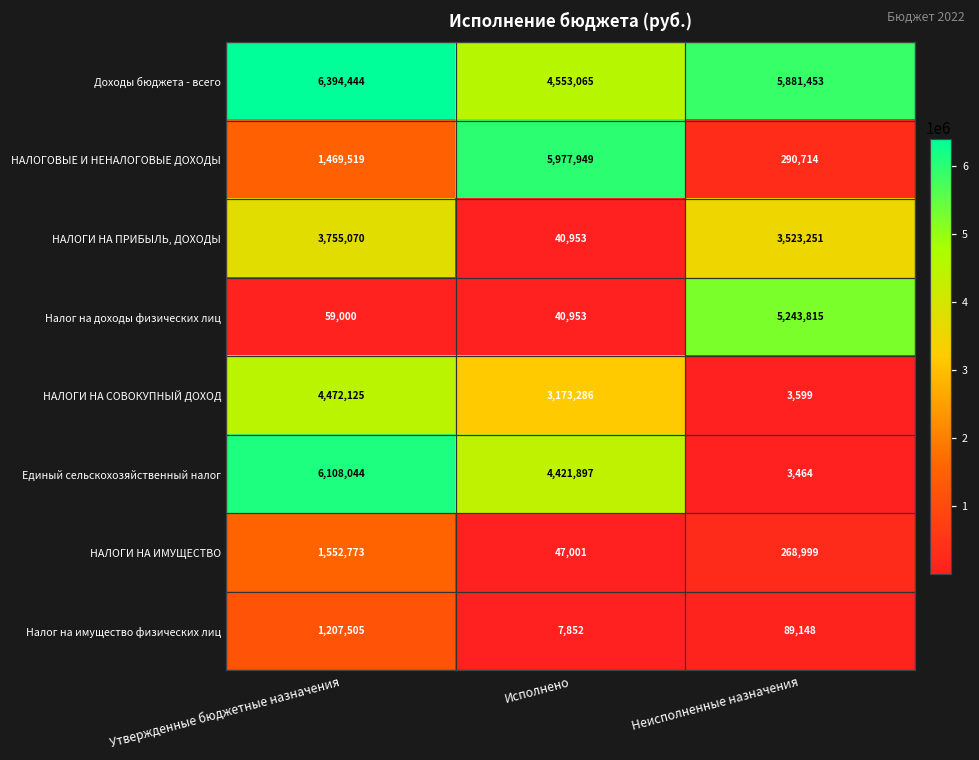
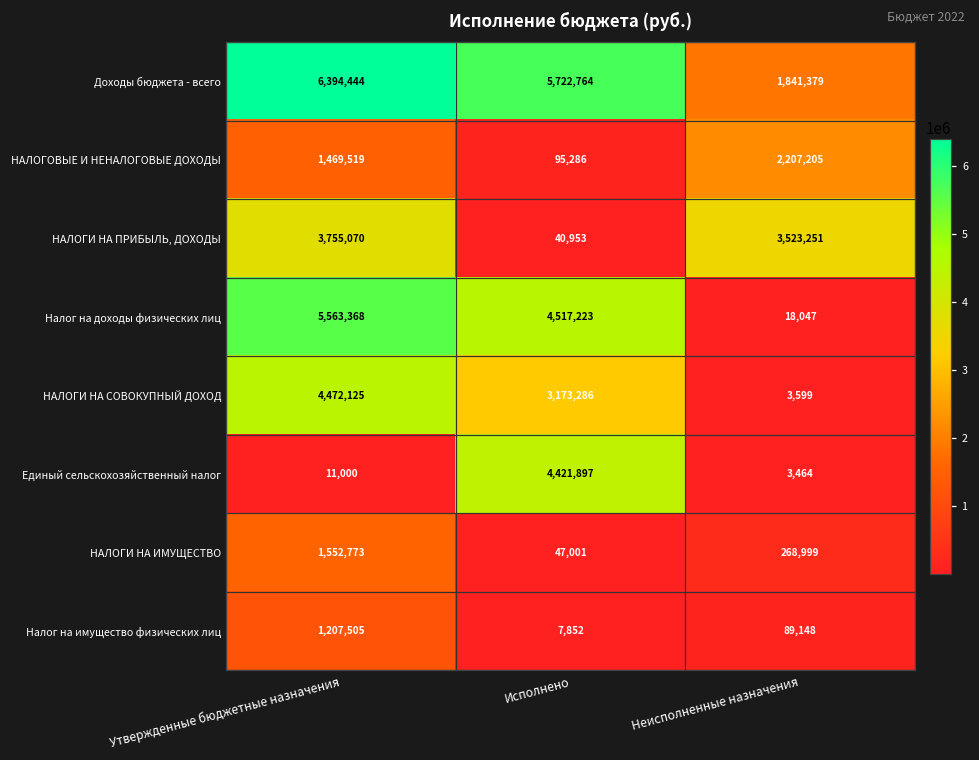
Доходы бюджета - всего, Исполнено: 4,553,065 -> 5,722,764
Доходы бюджета - всего, Неисполненные назначения: 5,881,453 -> 1,841,379
НАЛОГОВЫЕ И НЕНАЛОГОВЫЕ ДОХОДЫ, Исполнено: 5,977,949 -> 95,286
НАЛОГОВЫЕ И НЕНАЛОГОВЫЕ ДОХОДЫ, Неисполненные назначения: 290,714 -> 2,207,205
Налог на доходы физических лиц, Утвержденные бюджетные назначения: 59,000 -> 5,563,368
Налог на доходы физических лиц, Исполнено: 40,953 -> 4,517,223
Налог на доходы физических лиц, Неисполненные назначения: 5,243,815 -> 18,047
Единый сельскохозяйственный налог, Утвержденные бюджетные назначения: 6,108,044 -> 11,000
